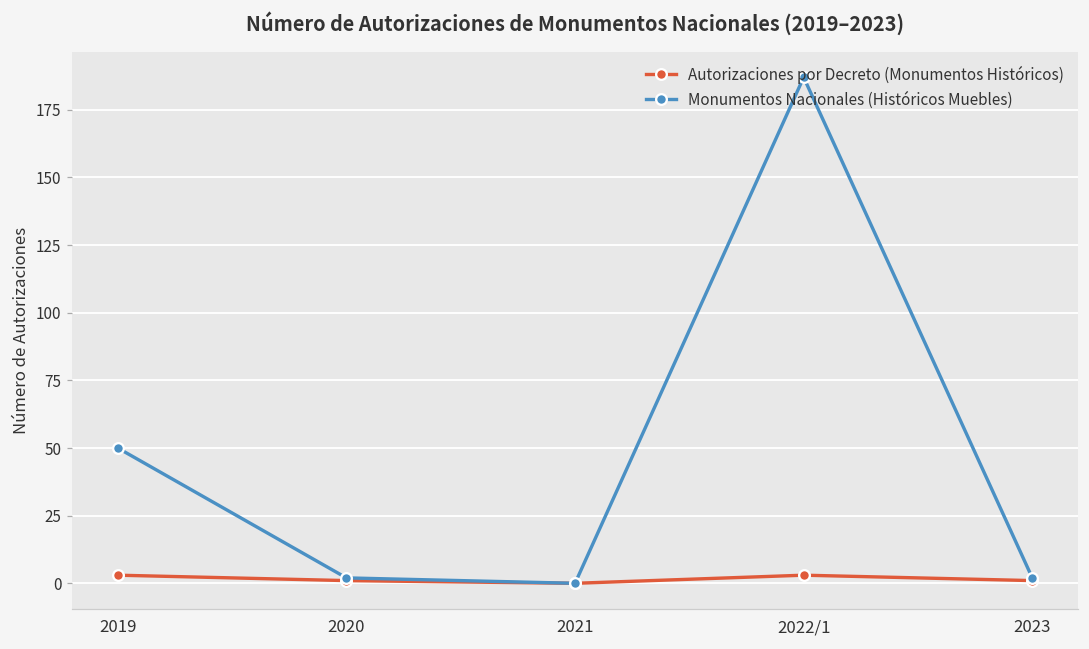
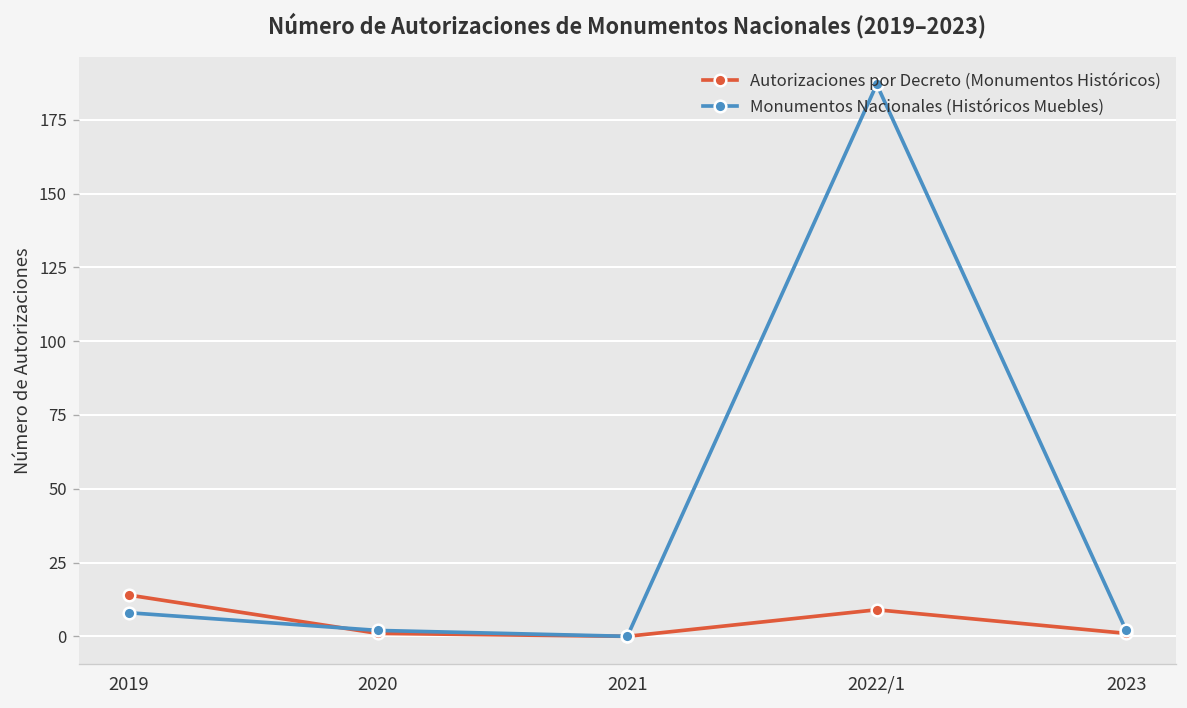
Autorizaciones por Decreto (Monumentos Históricos), 2019: 3 -> 14
Monumentos Nacionales (Históricos Muebles), 2019: 50 -> 8
Autorizaciones por Decreto (Monumentos Históricos), 2022/1: 3 -> 9
